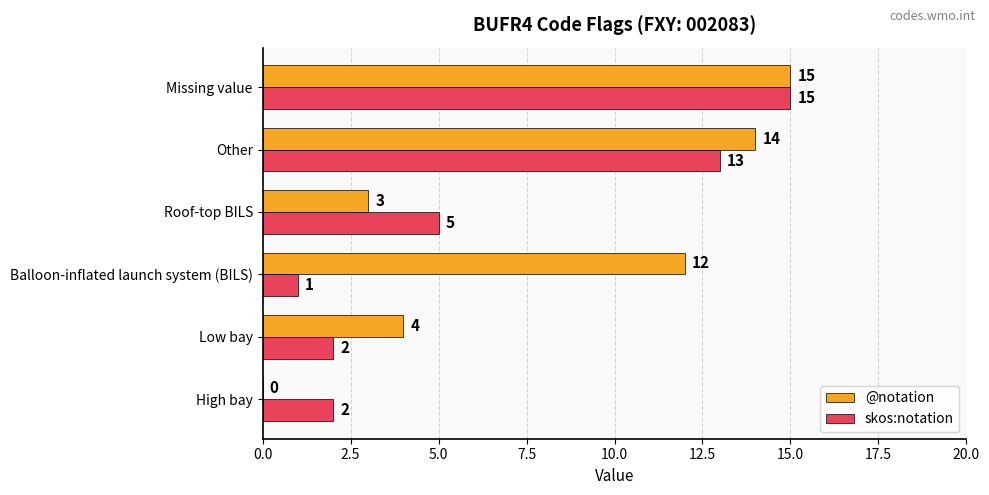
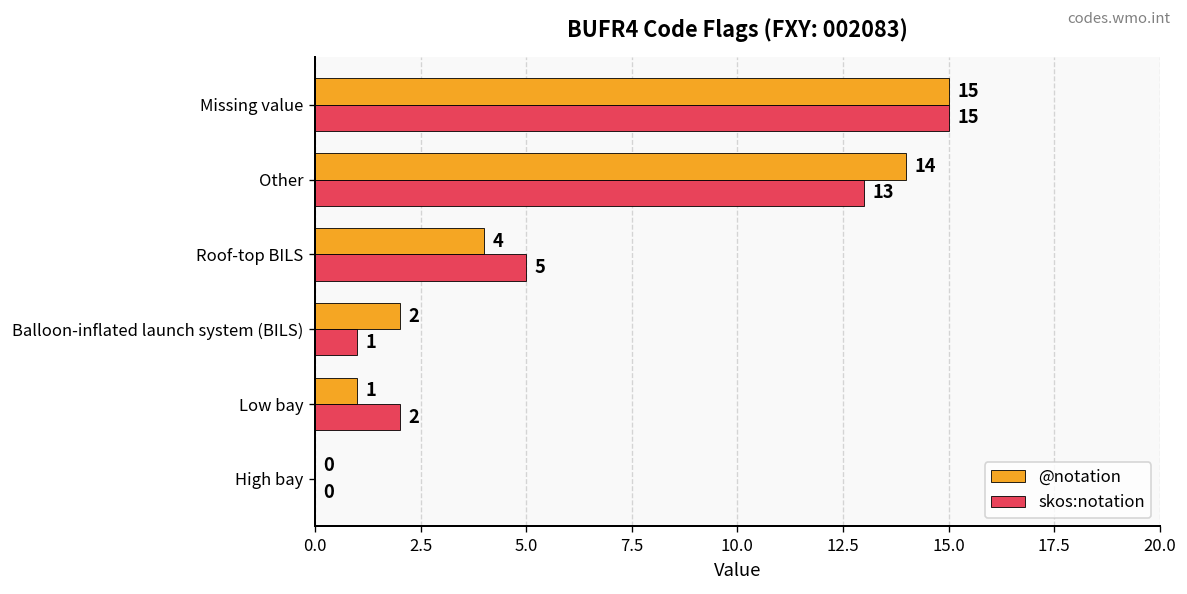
@notation, Roof-top BILS: 3 -> 4
@notation, Balloon-inflated launch system (BILS): 12 -> 2
@notation, Low bay: 4 -> 1
skos:notation, High bay: 2 -> 0
